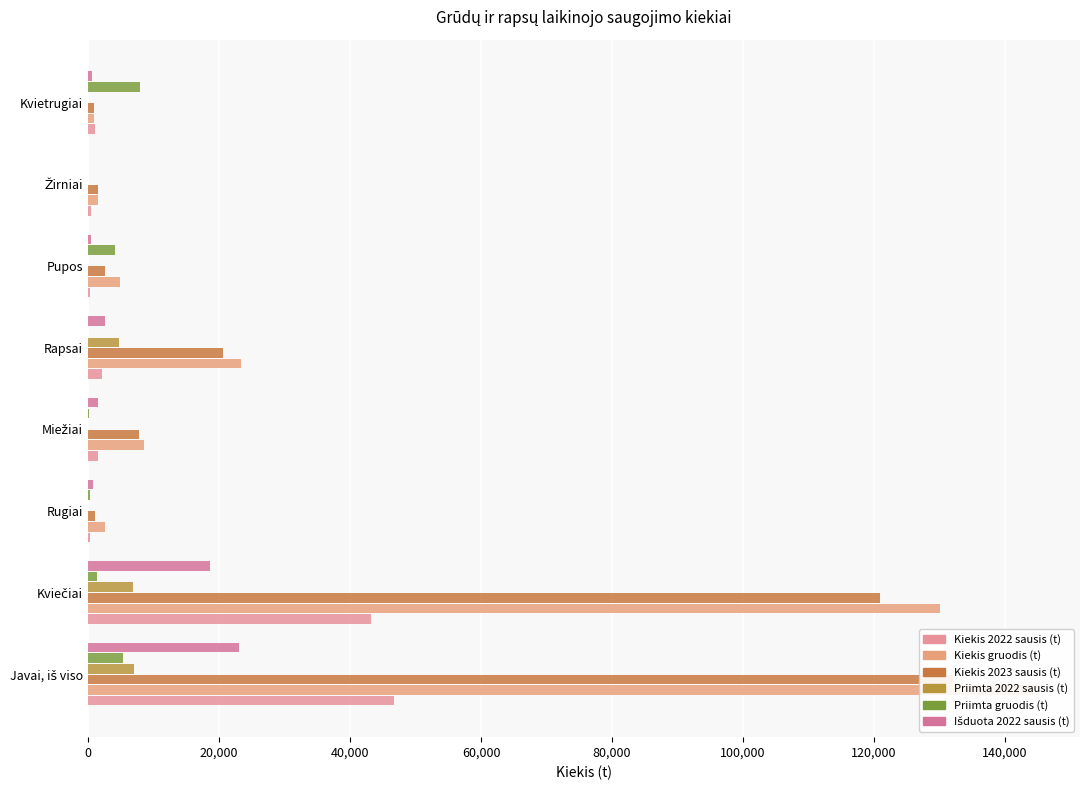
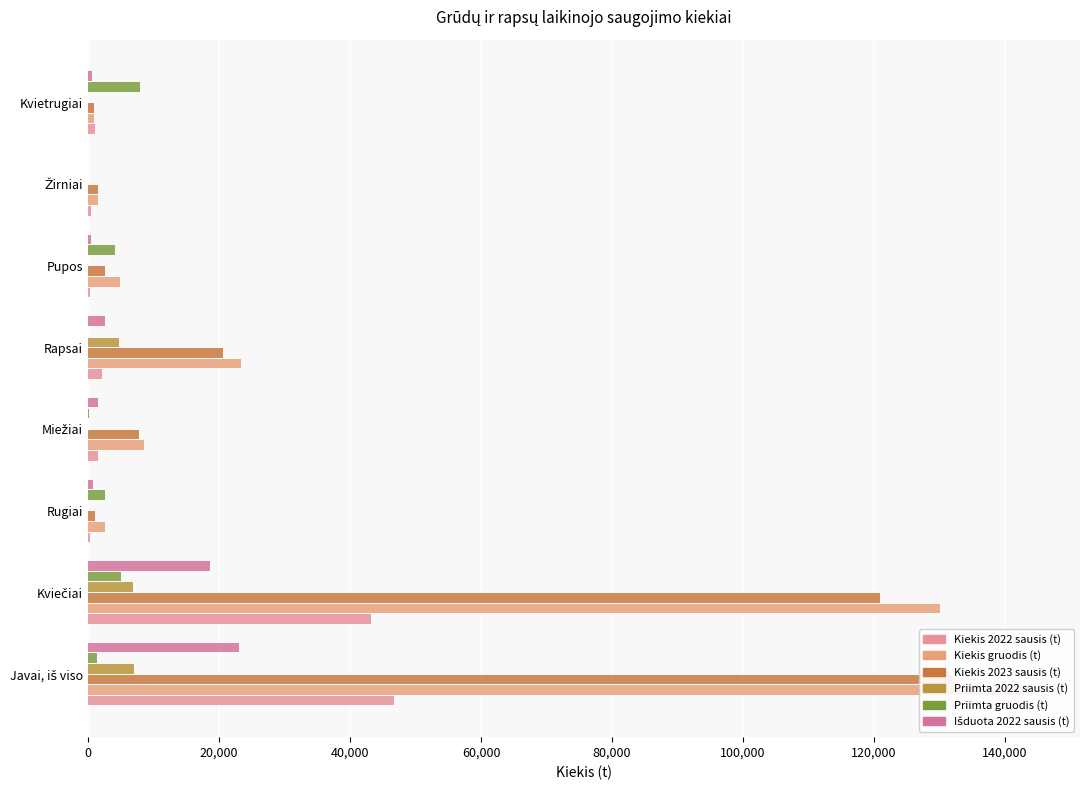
Priimta gruodis (t), Rugiai: 0 -> 3,000
Priimta gruodis (t), Kviečiai: 1,000 -> 5,000
Priimta gruodis (t), Javai, iš viso: 5,000 -> 1,000
